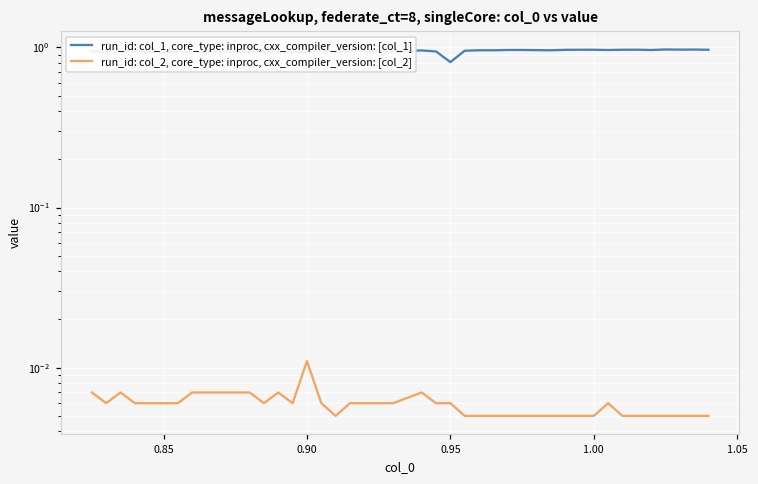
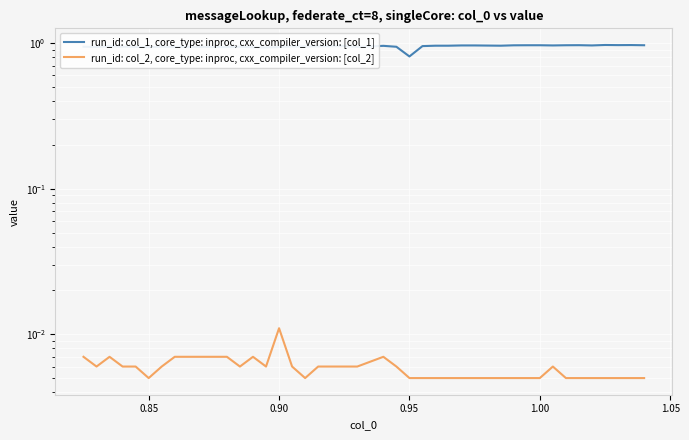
run_id: col_2, core_type: inproc, cxx_compiler_version: [col_2], 0.85: 0.006 -> 0.005
run_id: col_2, core_type: inproc, cxx_compiler_version: [col_2], 0.95: 0.006 -> 0.005
